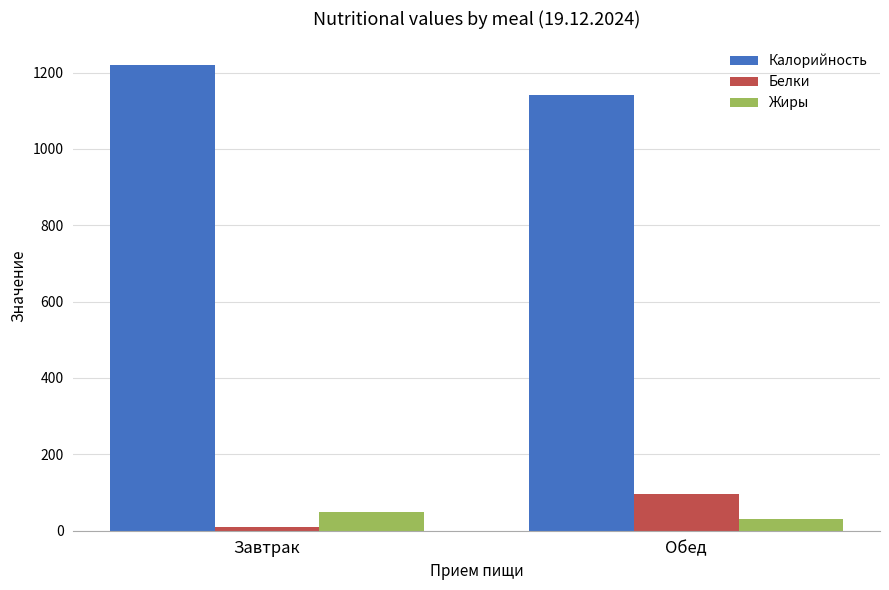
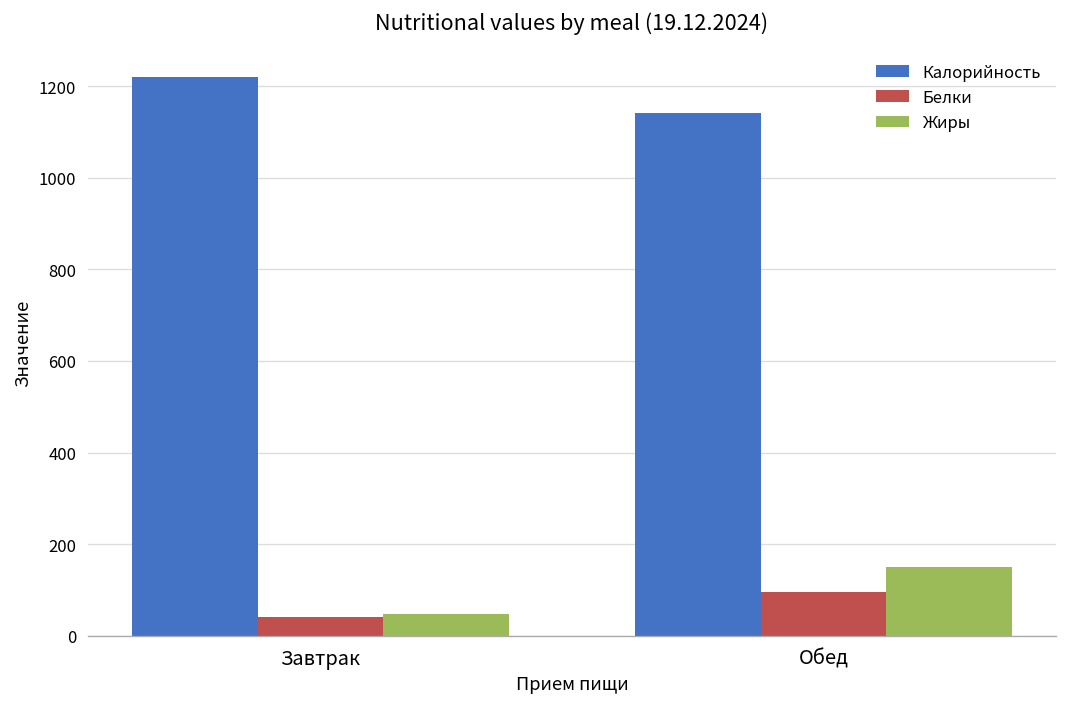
Белки, Завтрак: 10 -> 40
Жиры, Обед: 30 -> 150
